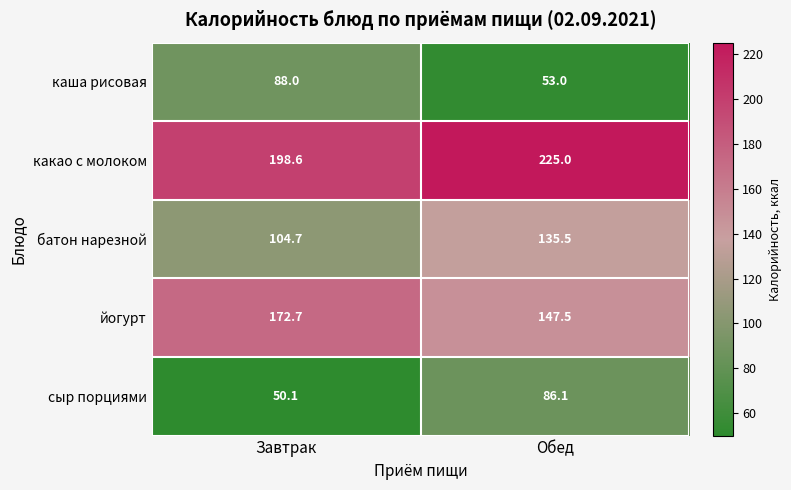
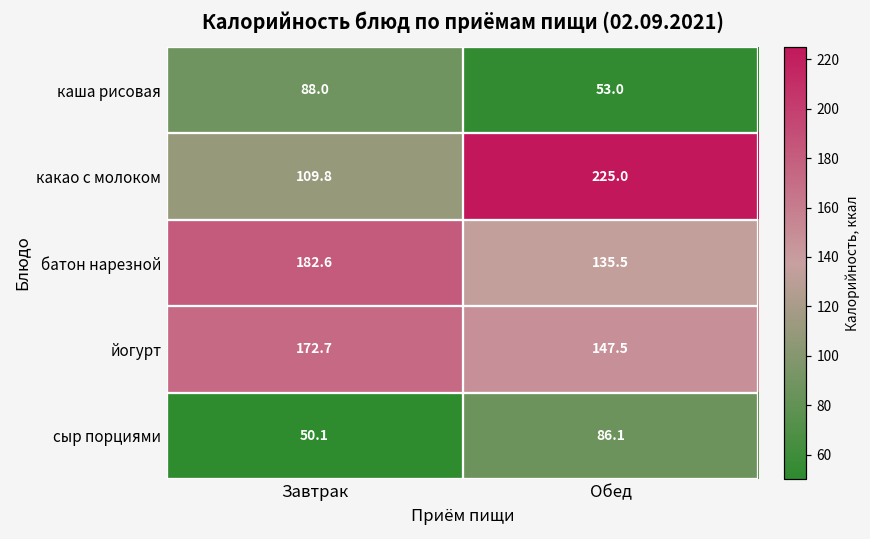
какао с молоком, Завтрак: 198.6 -> 109.8
батон нарезной, Завтрак: 104.7 -> 182.6
